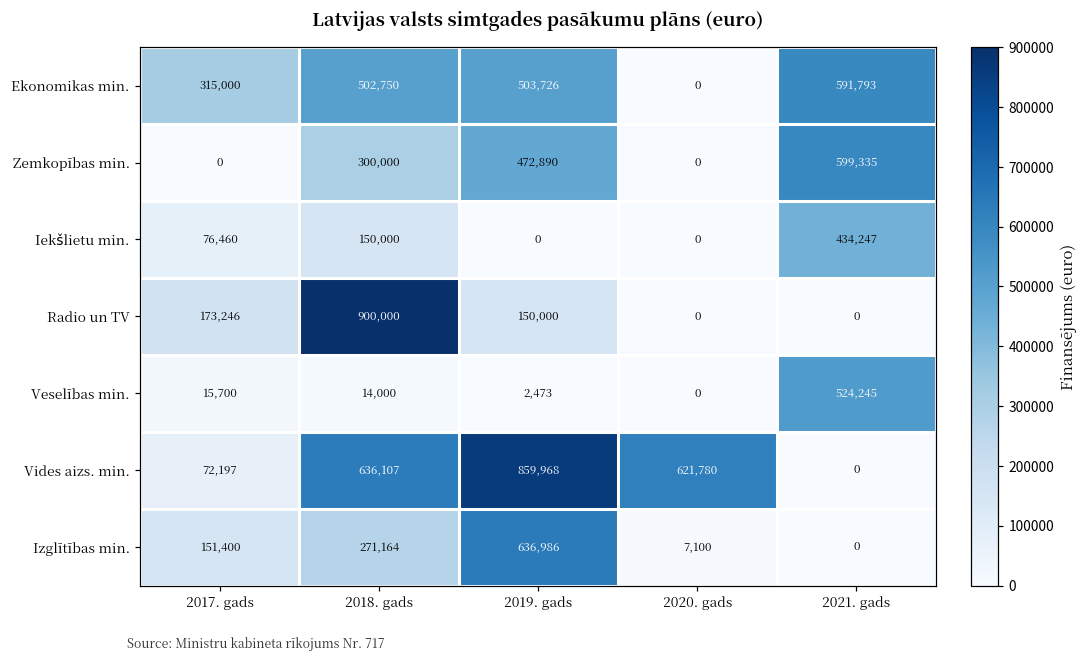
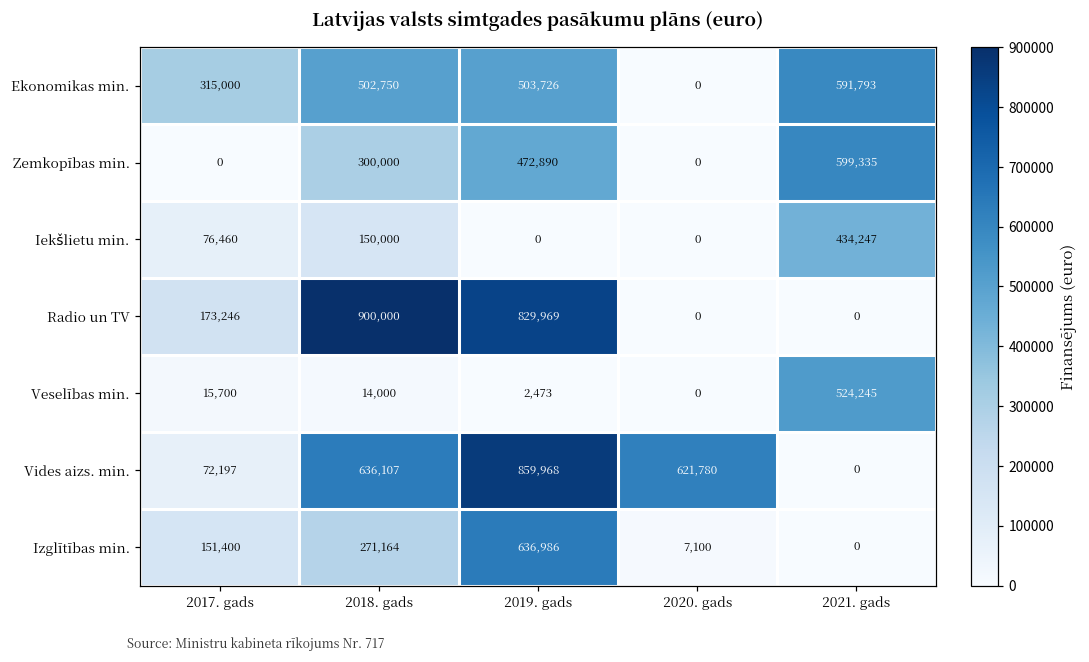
Radio un TV, 2019. gads: 150,000 -> 829,969
